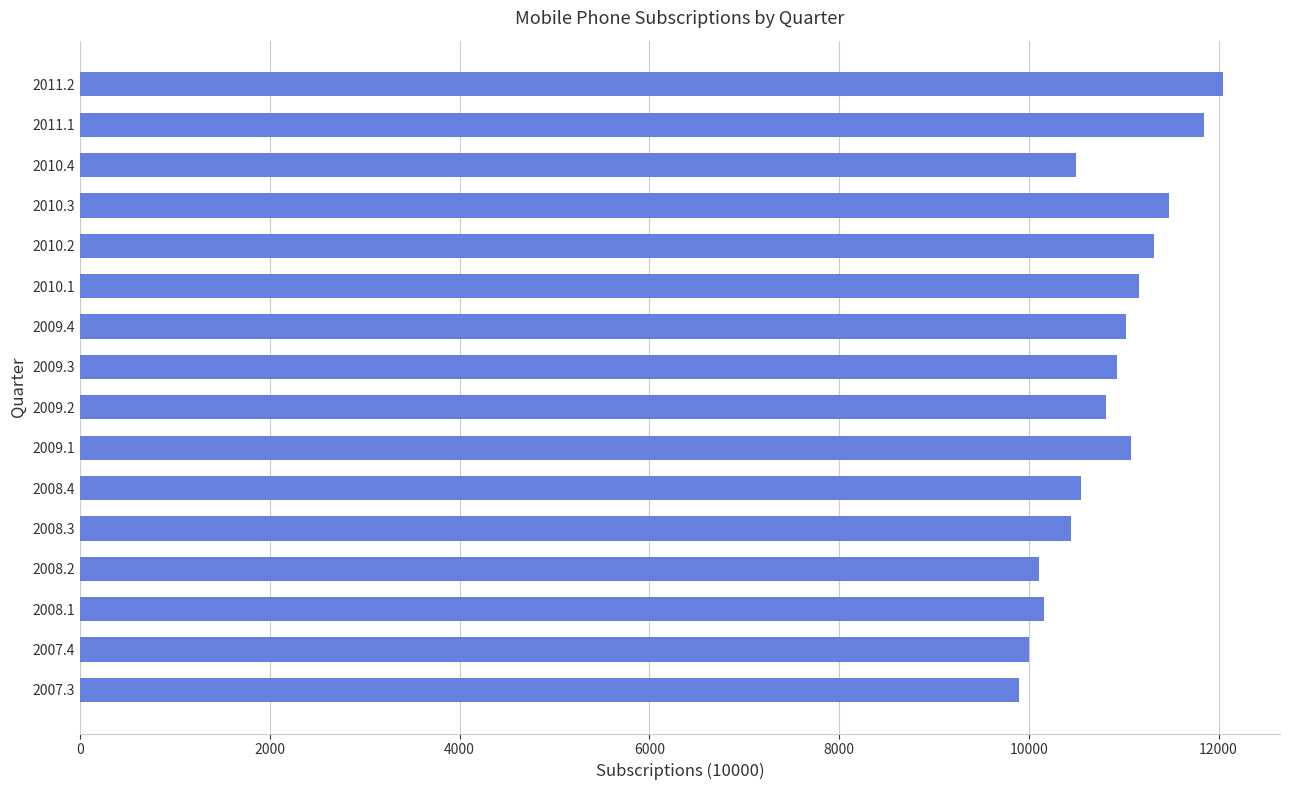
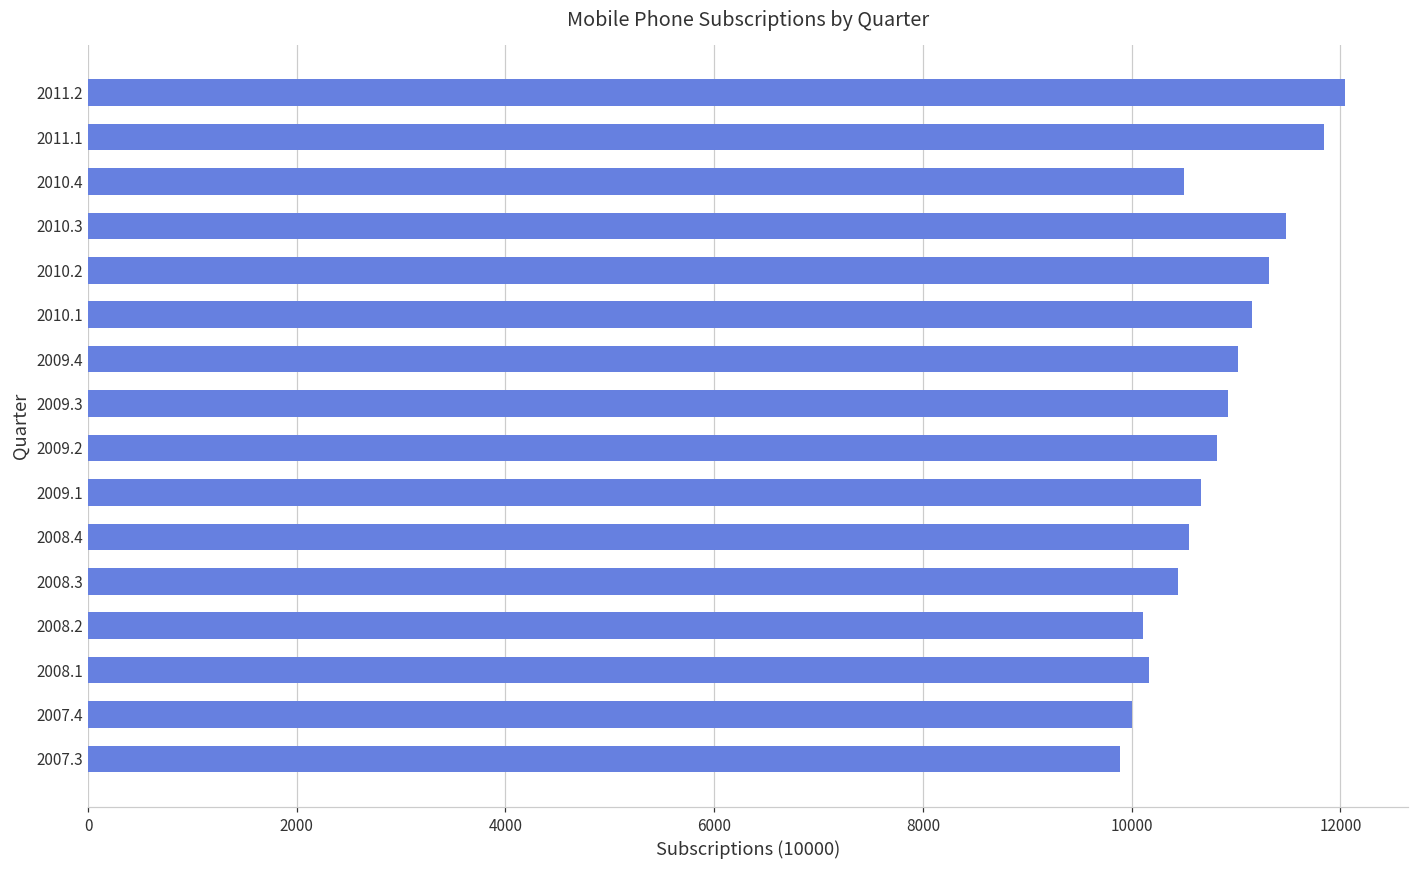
2009.1: 11100 -> 10700
